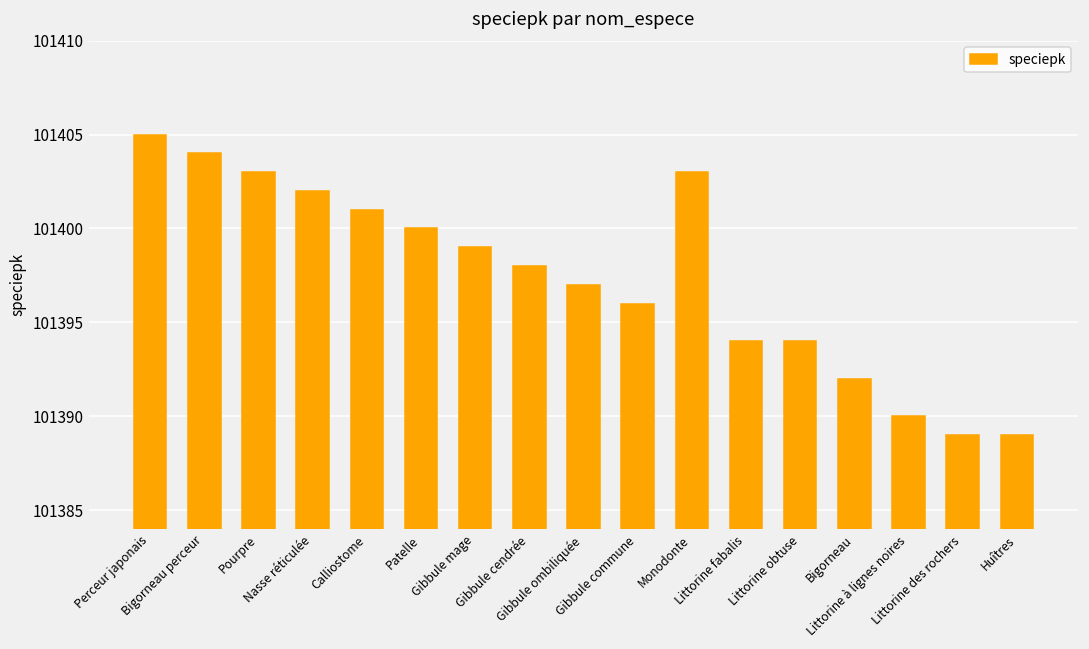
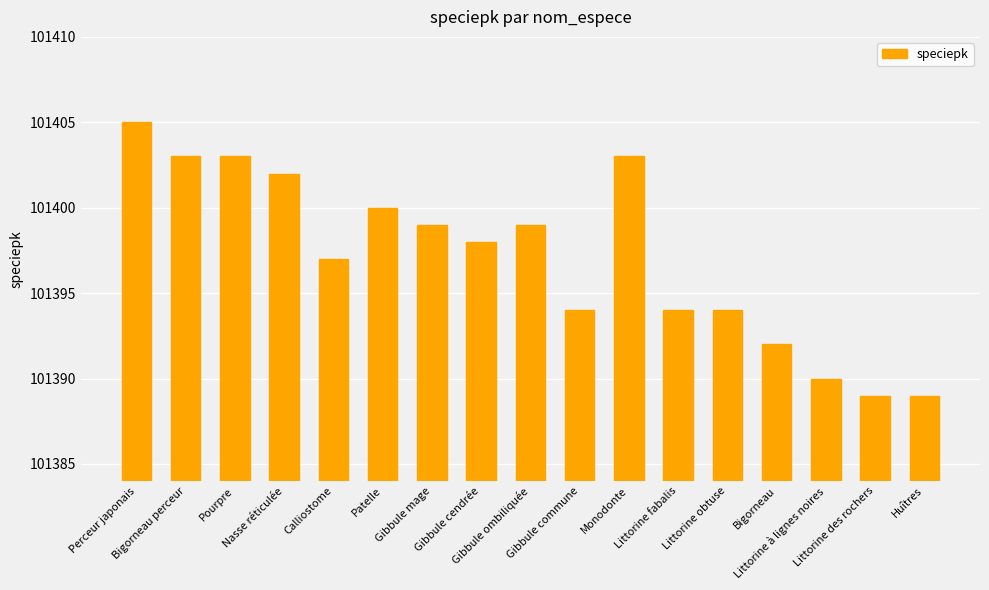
Bigorneau perceur: 101404 -> 101403
Calliostome: 101401 -> 101397
Gibbule ombiliquée: 101397 -> 101399
Gibbule commune: 101396 -> 101394
